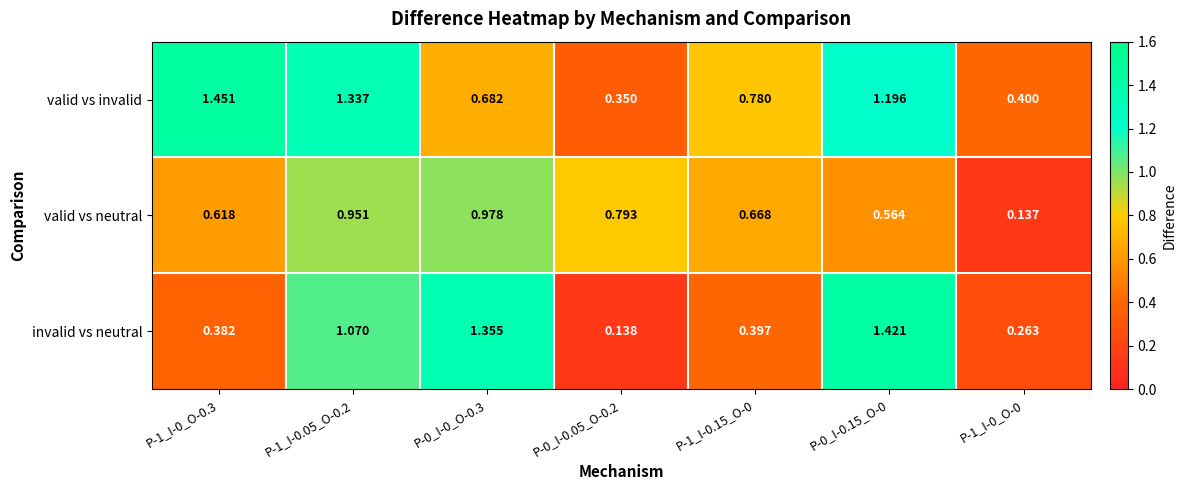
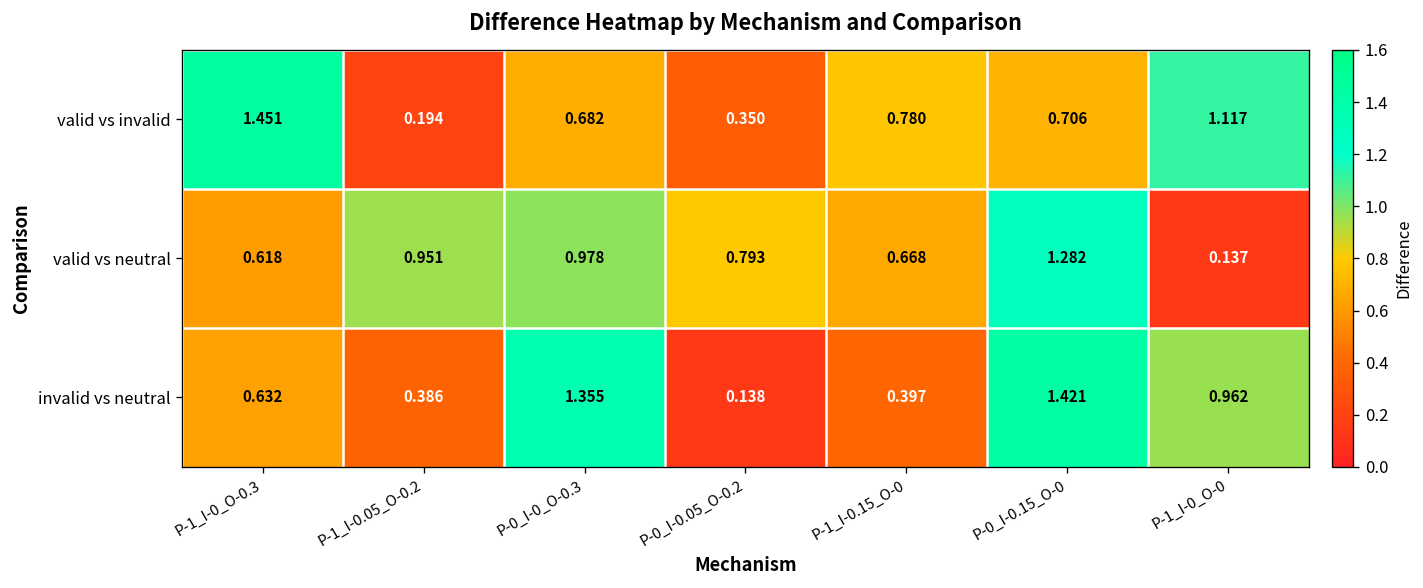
valid vs invalid, P-1_I-0.05_O-0.2: 1.337 -> 0.194
valid vs invalid, P-0_I-0.15_O-0: 1.196 -> 0.706
valid vs invalid, P-1_I-0_O-0: 0.400 -> 1.117
valid vs neutral, P-0_I-0.15_O-0: 0.564 -> 1.282
invalid vs neutral, P-1_I-0_O-0.3: 0.382 -> 0.632
invalid vs neutral, P-1_I-0.05_O-0.2: 1.070 -> 0.386
invalid vs neutral, P-1_I-0_O-0: 0.263 -> 0.962
